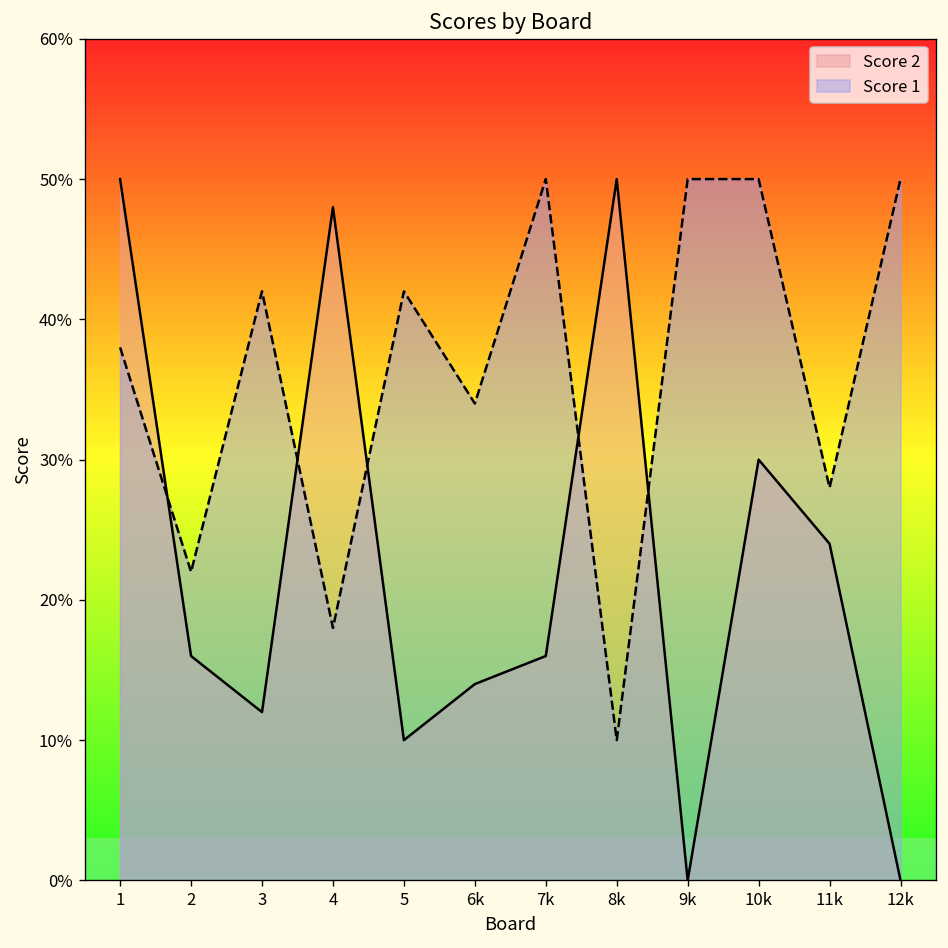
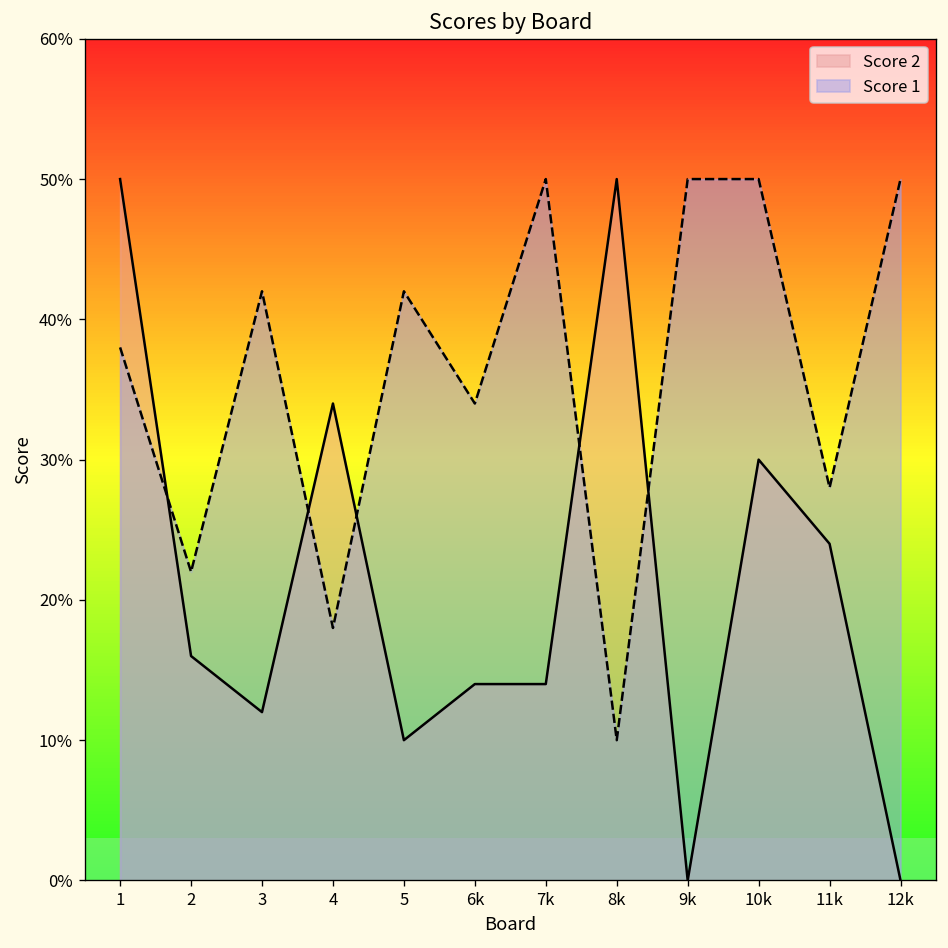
Score 2, 4: 48.0% -> 34.0%
Score 2, 7k: 16.0% -> 14.0%
